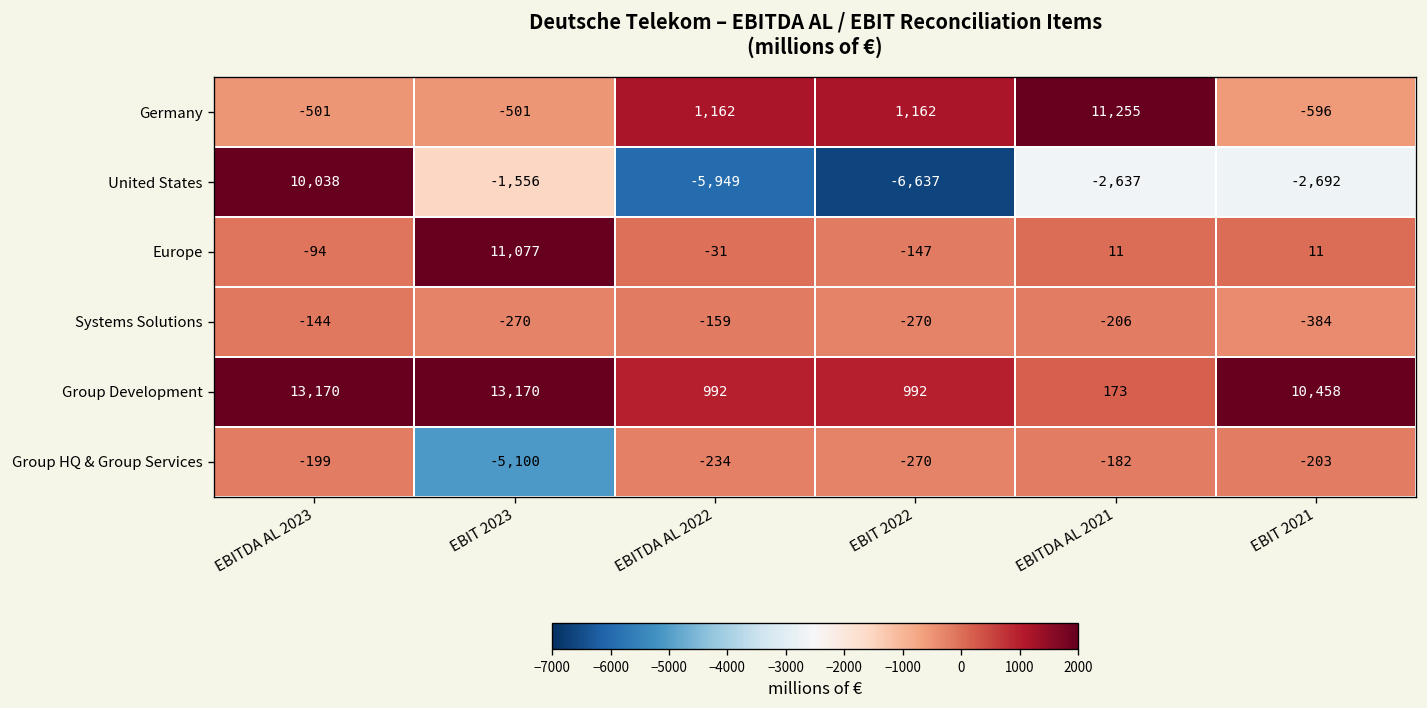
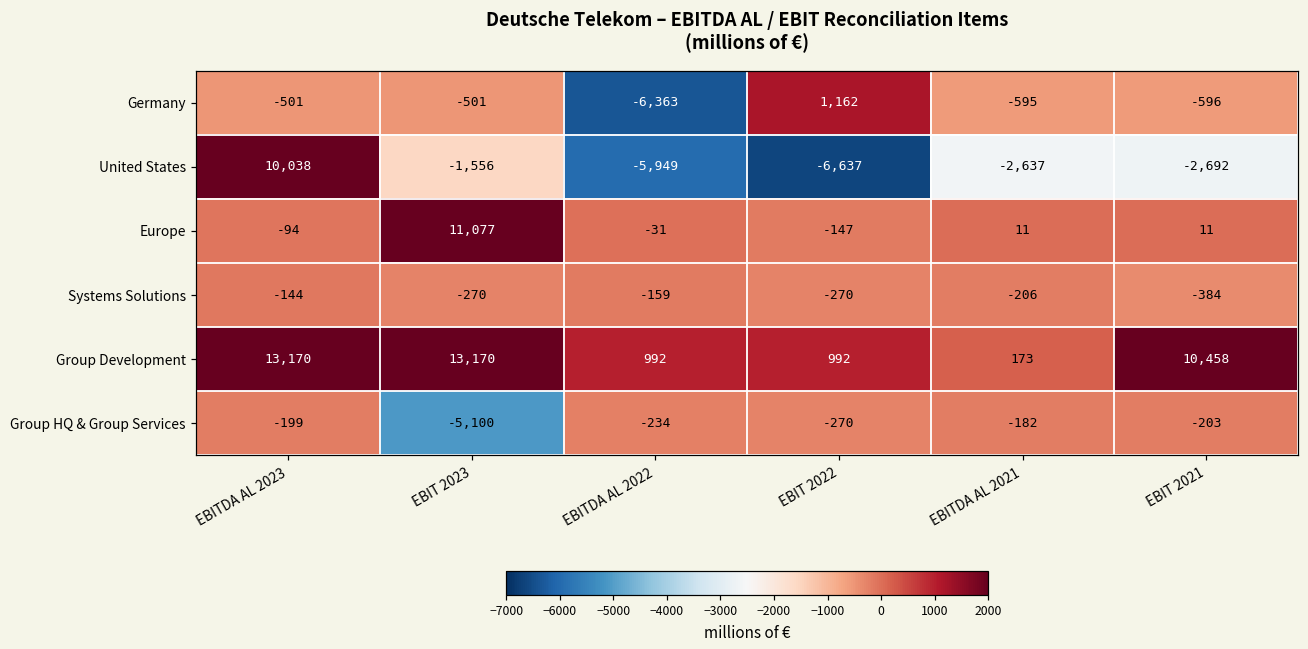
Germany, EBITDA AL 2022: 1,162 -> -6,363
Germany, EBITDA AL 2021: 11,255 -> -595
